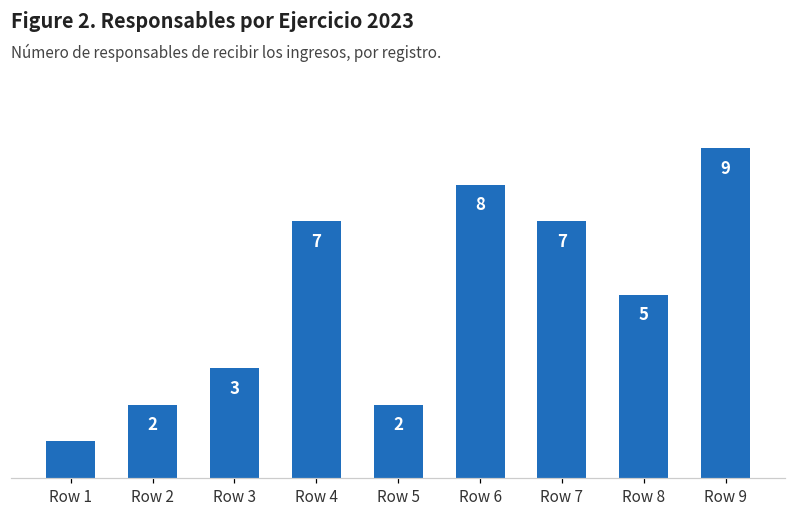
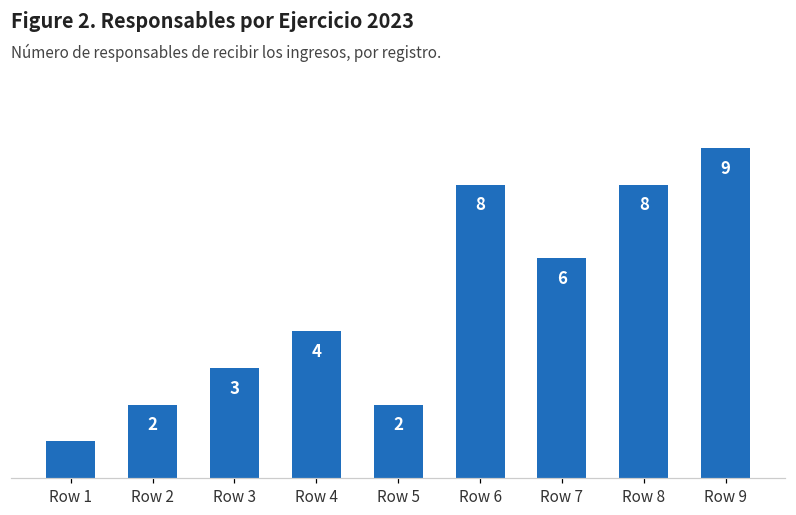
Row 4: 7 -> 4
Row 7: 7 -> 6
Row 8: 5 -> 8
